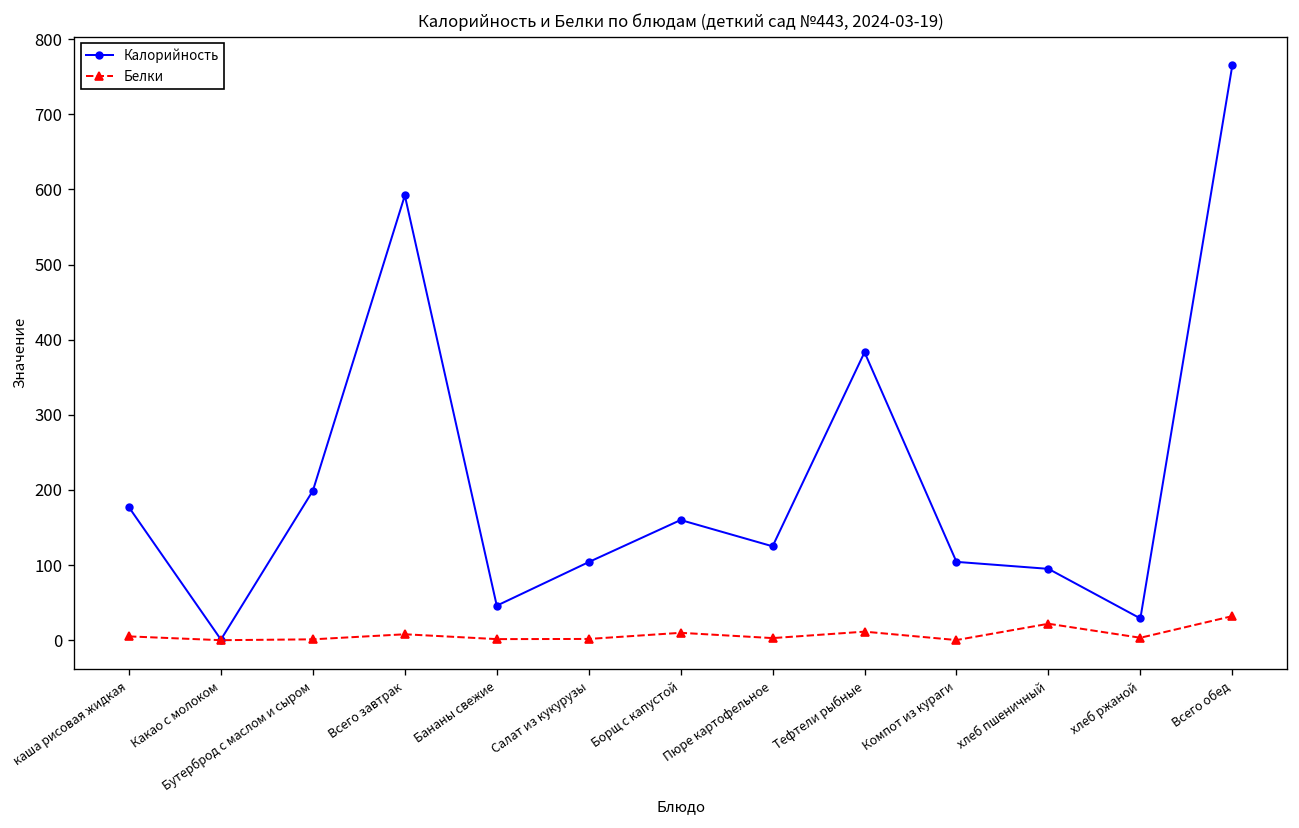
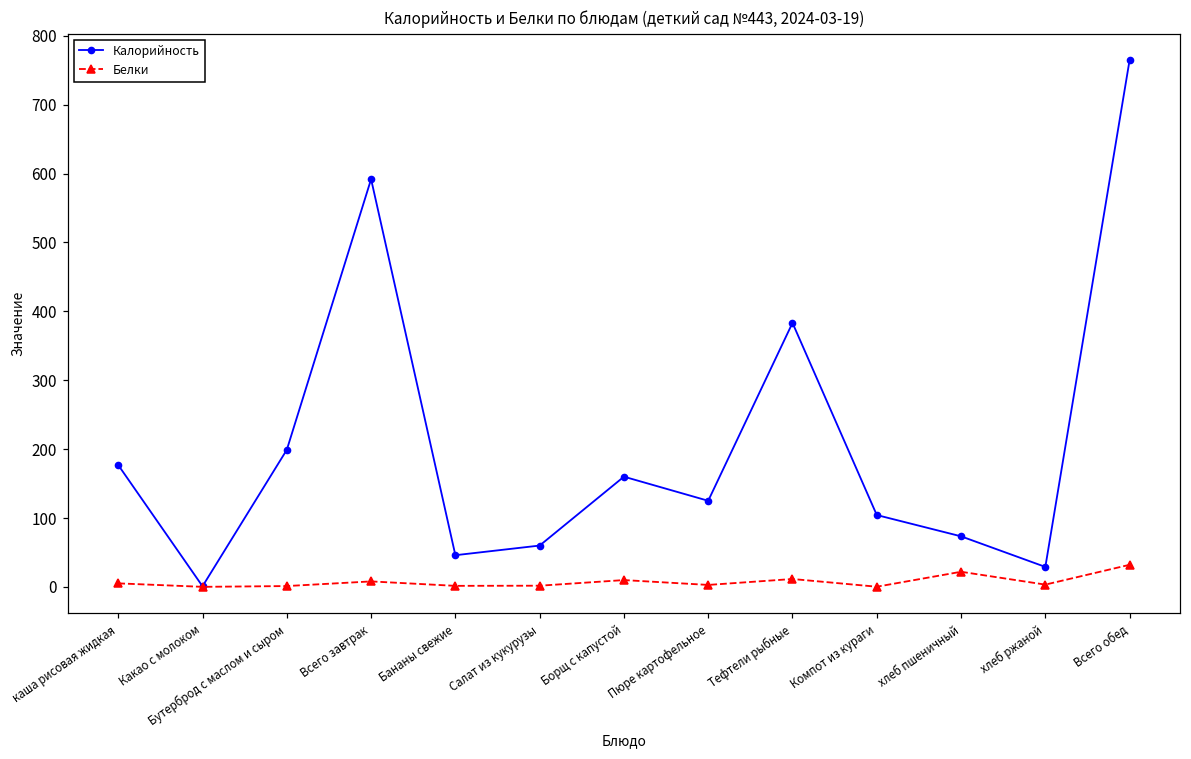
Калорийность, Салат из кукурузы: 100 -> 60
Калорийность, хлеб пшеничный: 100 -> 70
